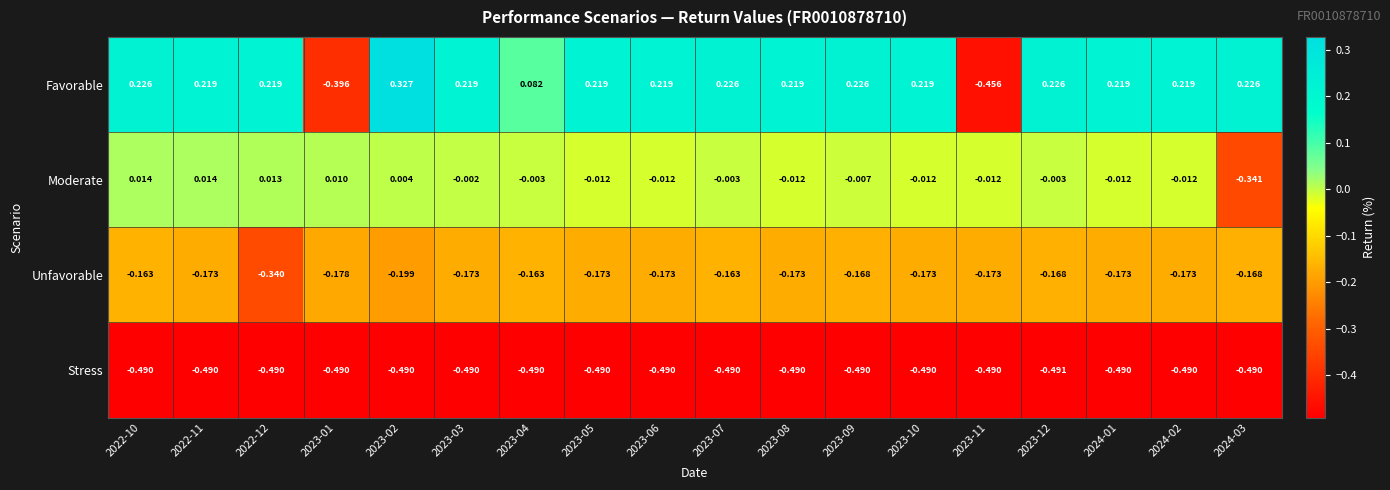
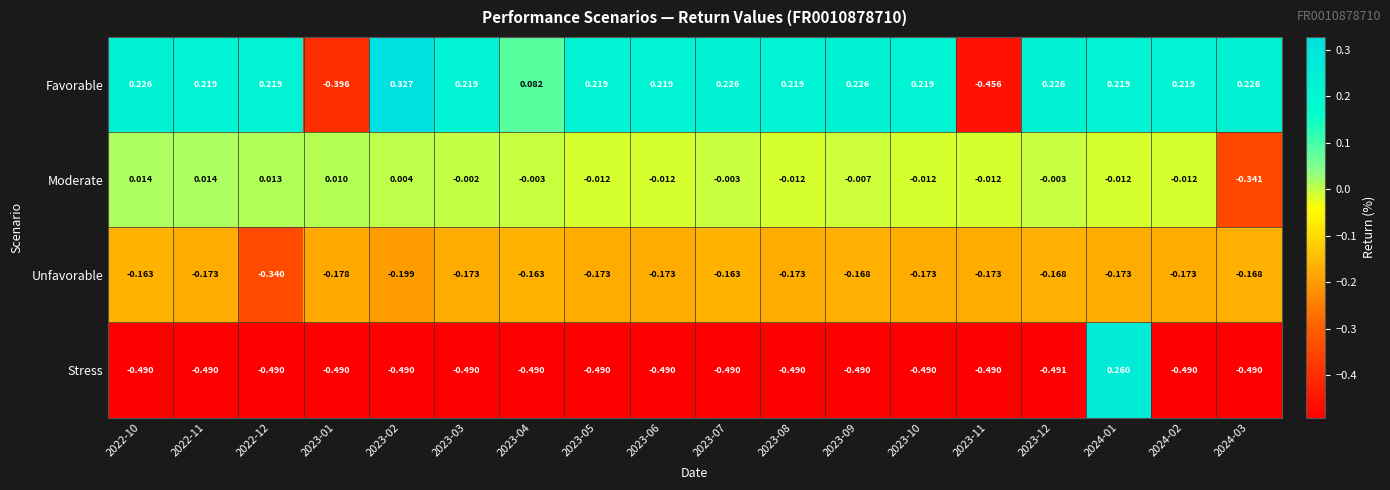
Stress, 2024-01: -0.490 -> 0.260
